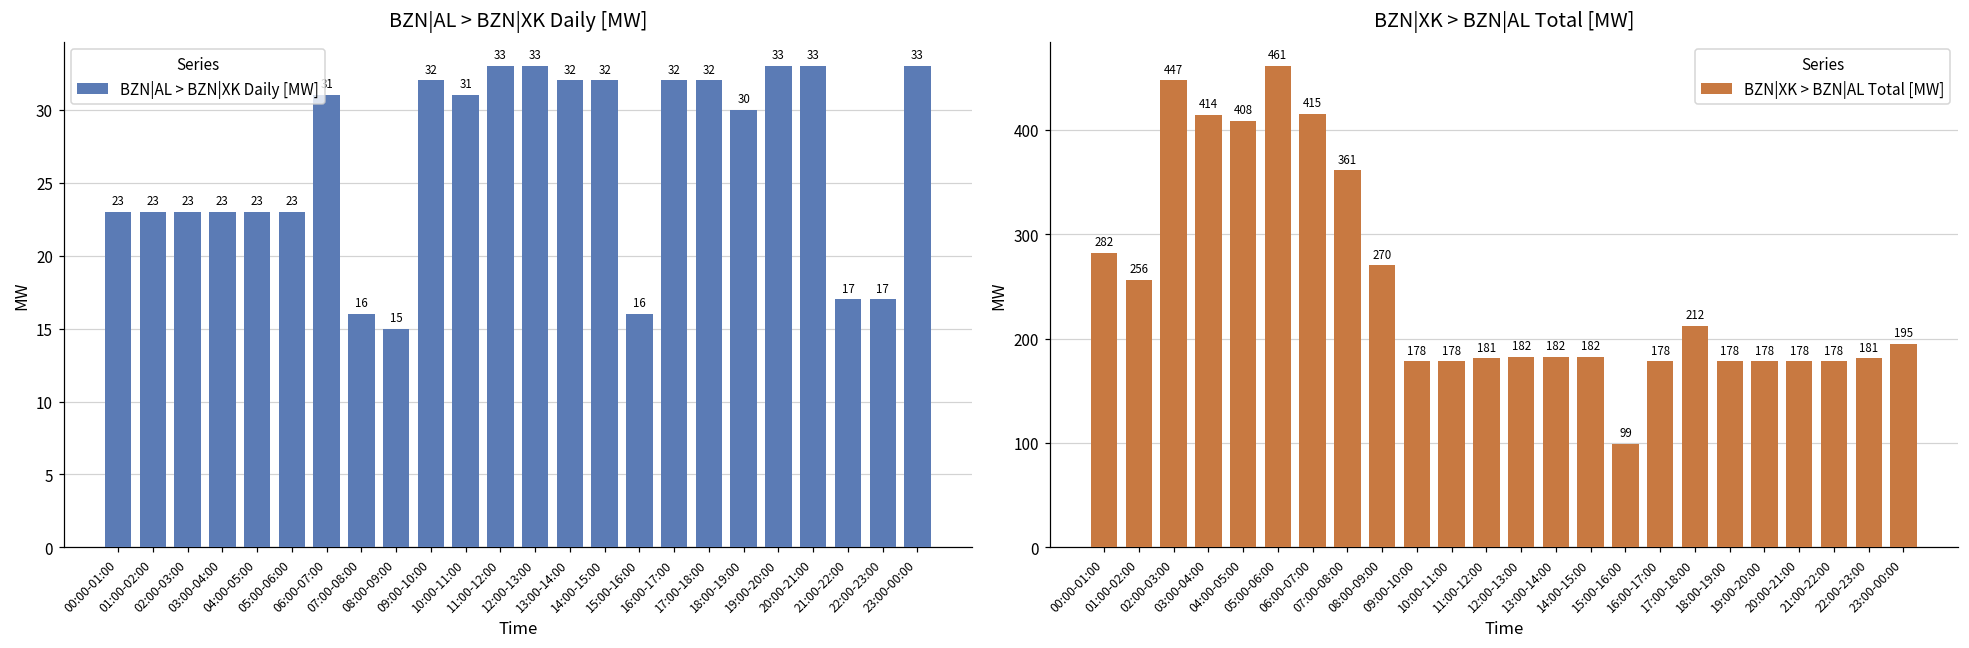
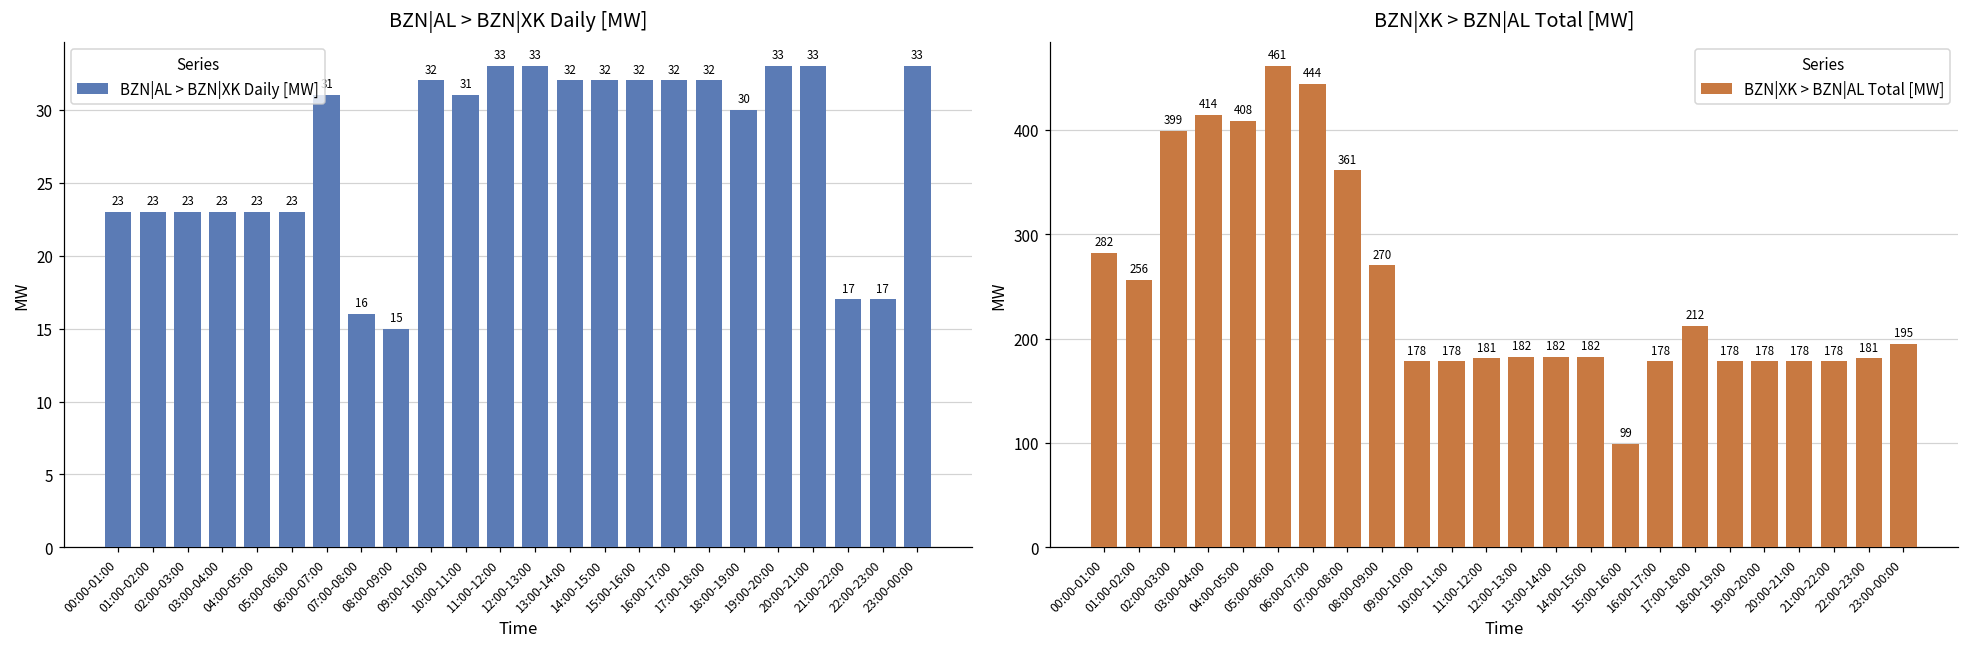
BZN|AL > BZN|XK Daily [MW], 15:00-16:00: 16 -> 32
BZN|XK > BZN|AL Total [MW], 02:00-03:00: 447 -> 399
BZN|XK > BZN|AL Total [MW], 06:00-07:00: 415 -> 444
